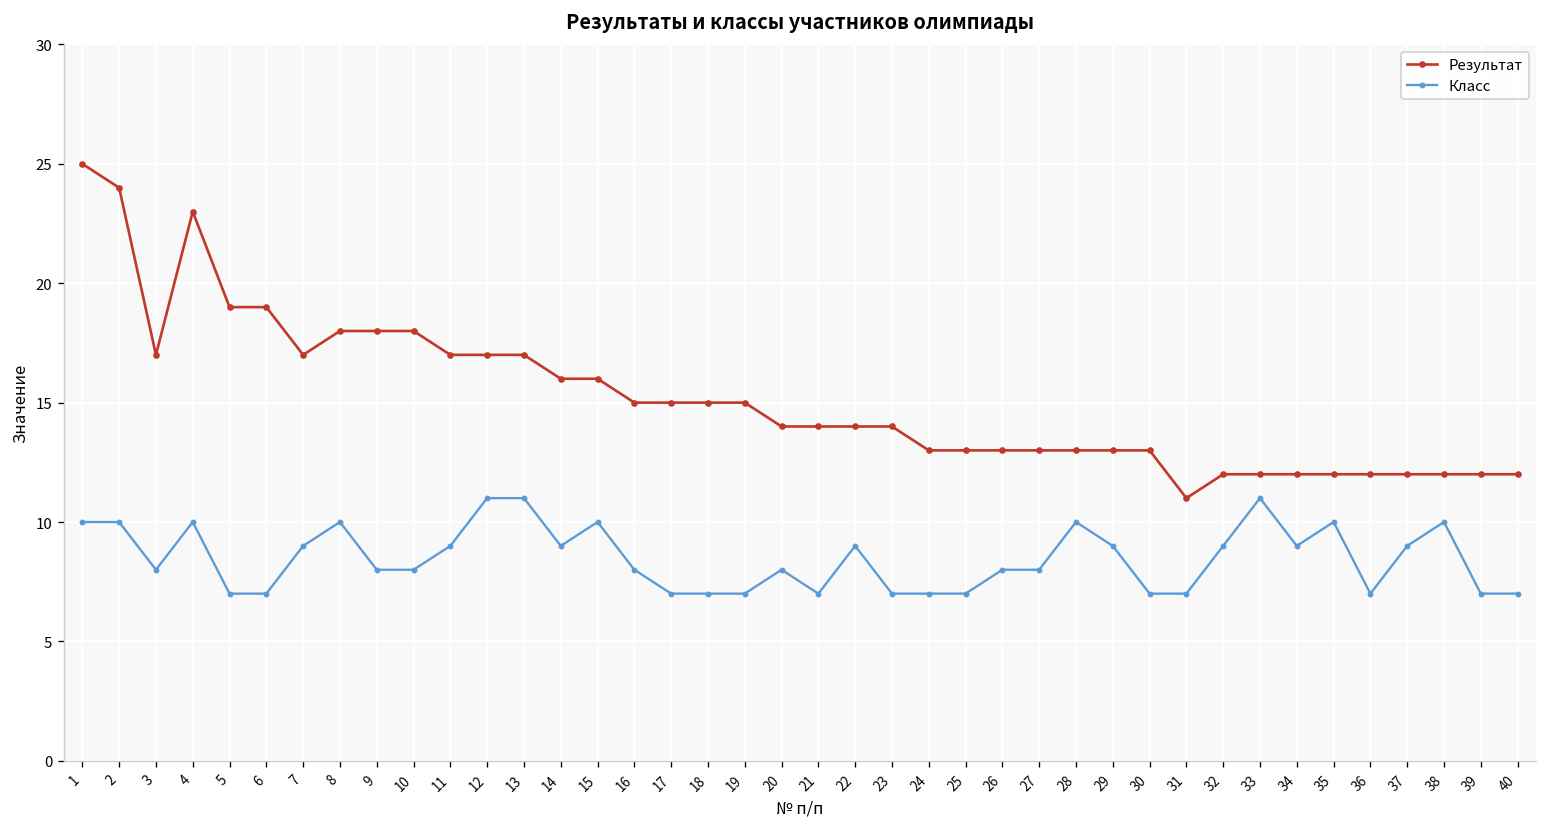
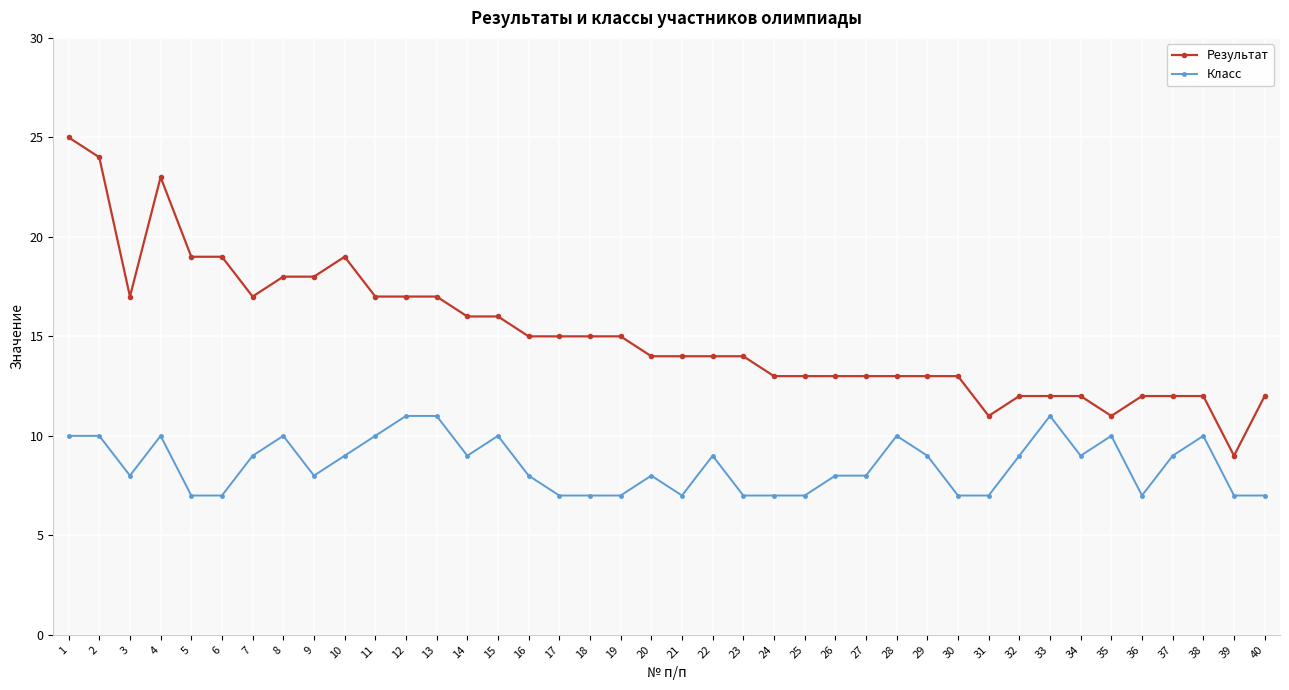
Результат, 10: 18 -> 19
Класс, 10: 8 -> 9
Класс, 11: 9 -> 10
Результат, 35: 12 -> 11
Результат, 39: 12 -> 9
